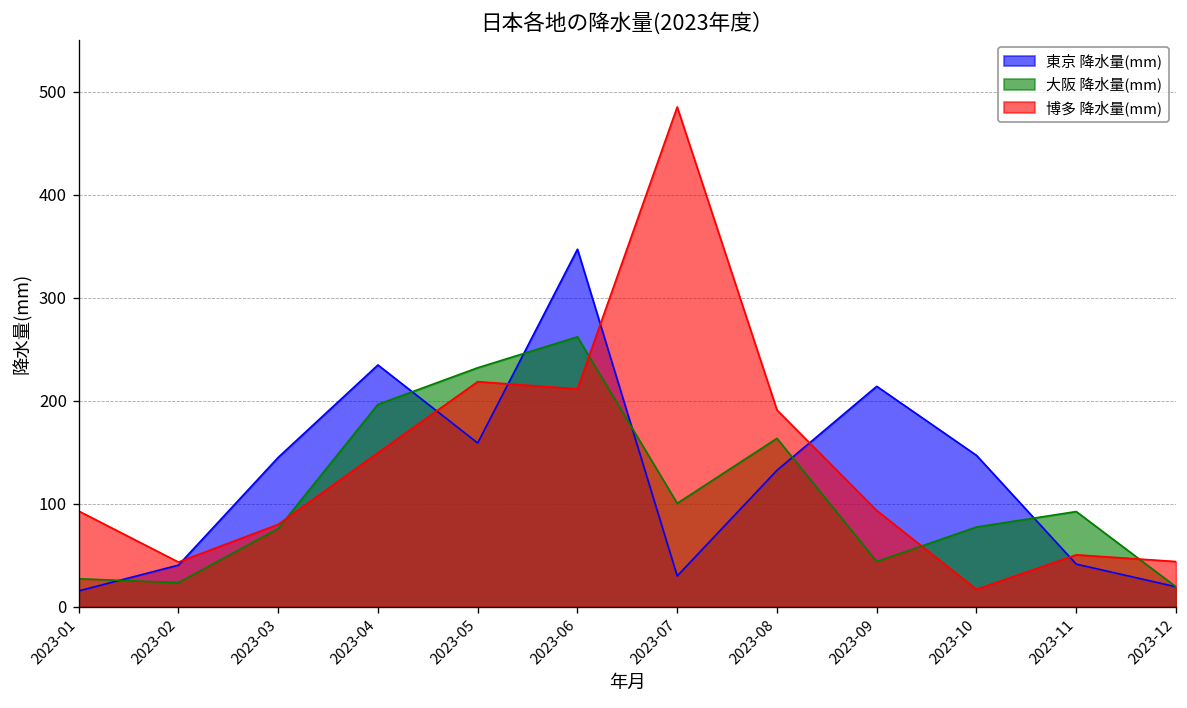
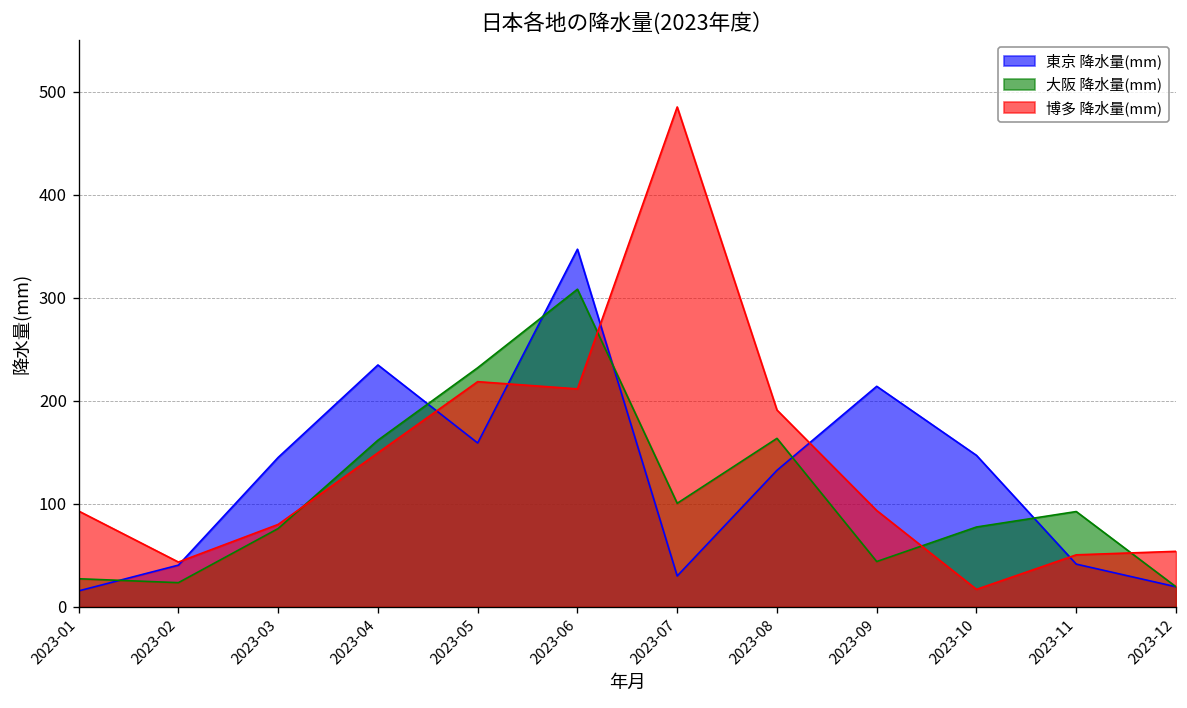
大阪 降水量(mm), 2023-04: 200 -> 160
大阪 降水量(mm), 2023-06: 260 -> 310
博多 降水量(mm), 2023-12: 40 -> 50
